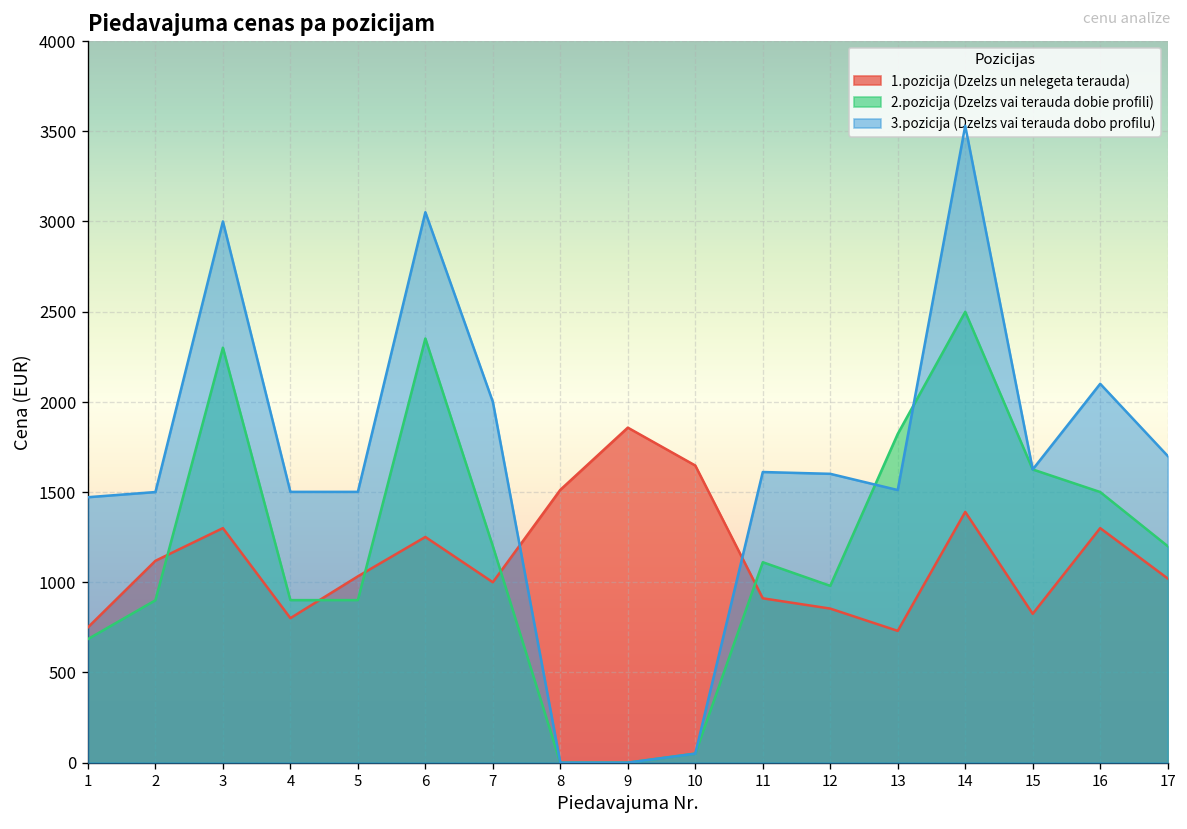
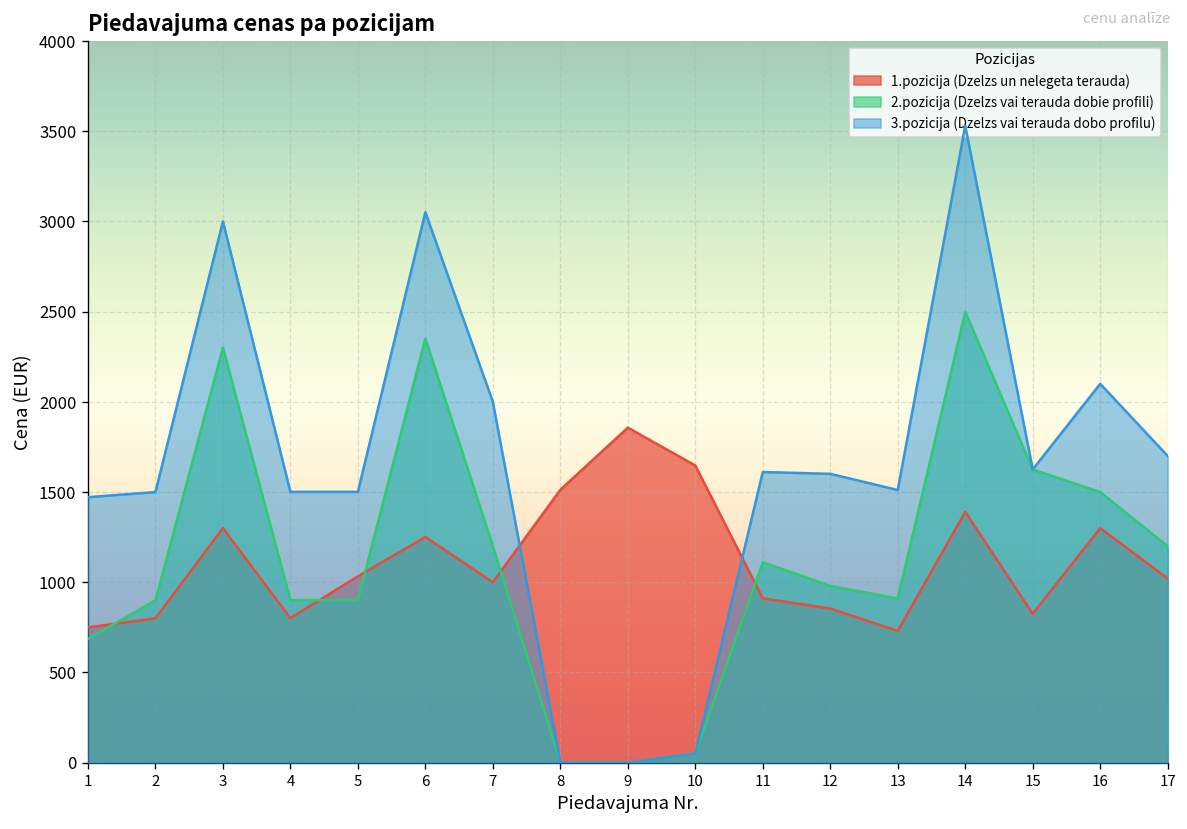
1.pozicija (Dzelzs un nelegeta terauda), 2: 1120 -> 800
2.pozicija (Dzelzs vai terauda dobie profili), 13: 1820 -> 910
